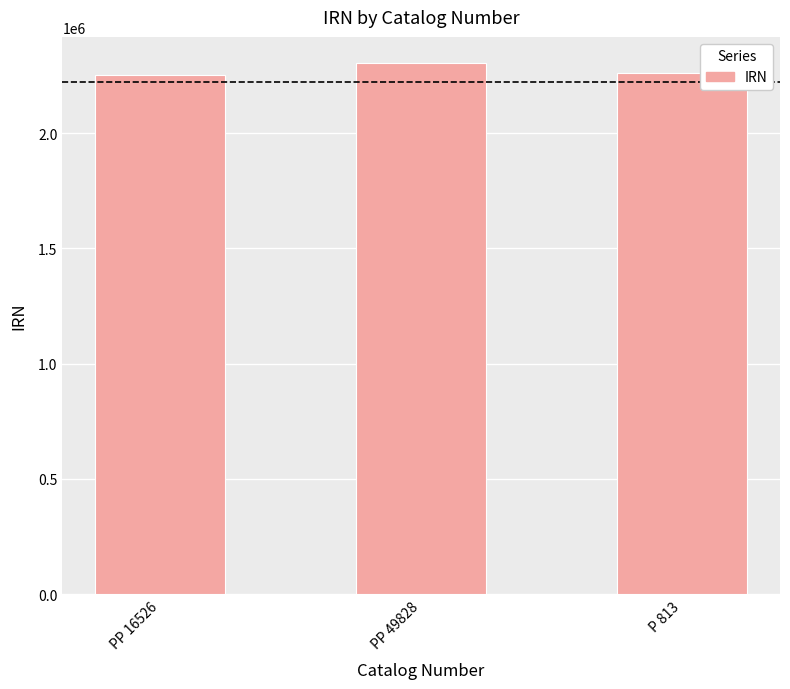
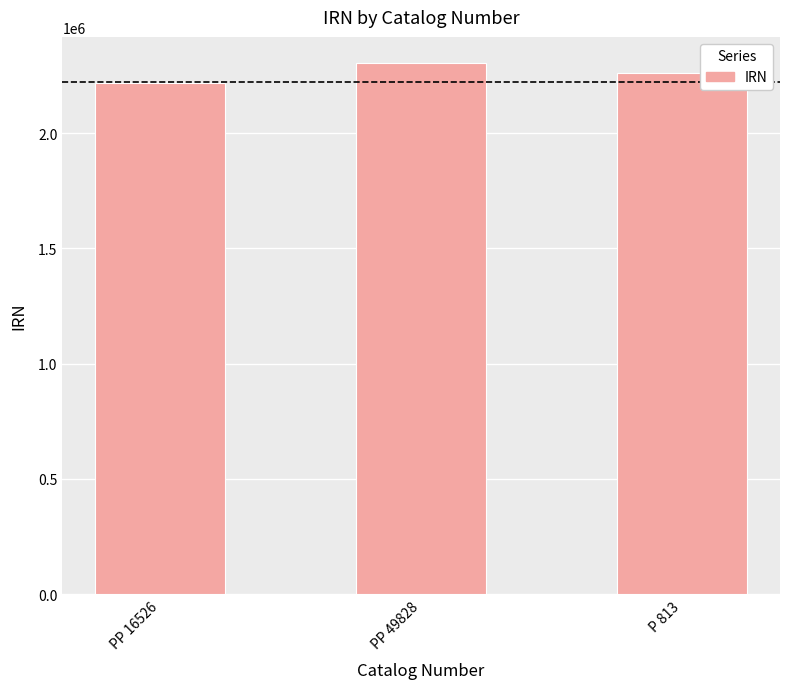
PP 16526: 2250000 -> 2220000
